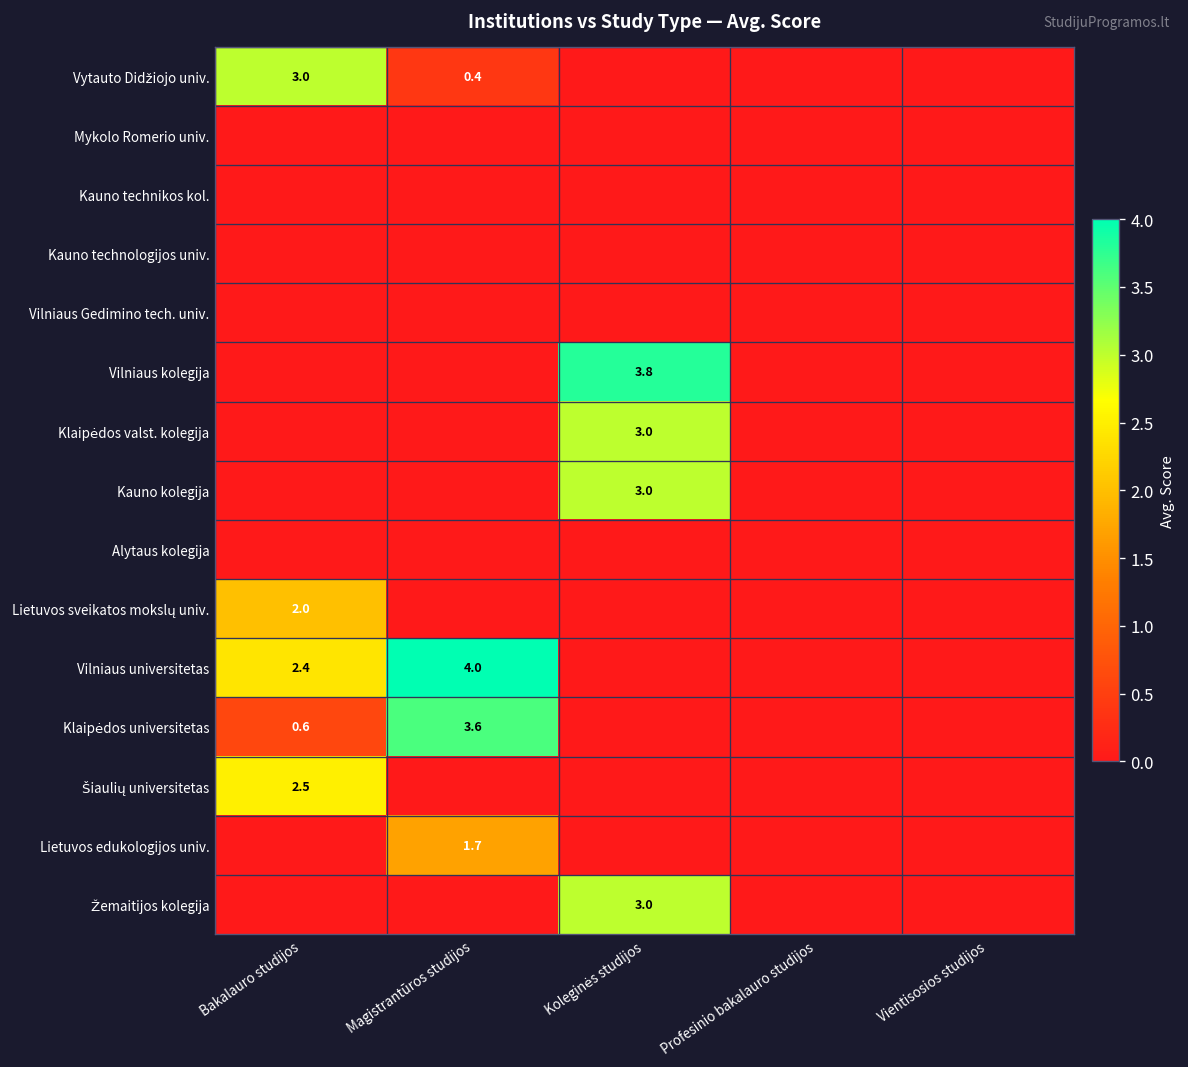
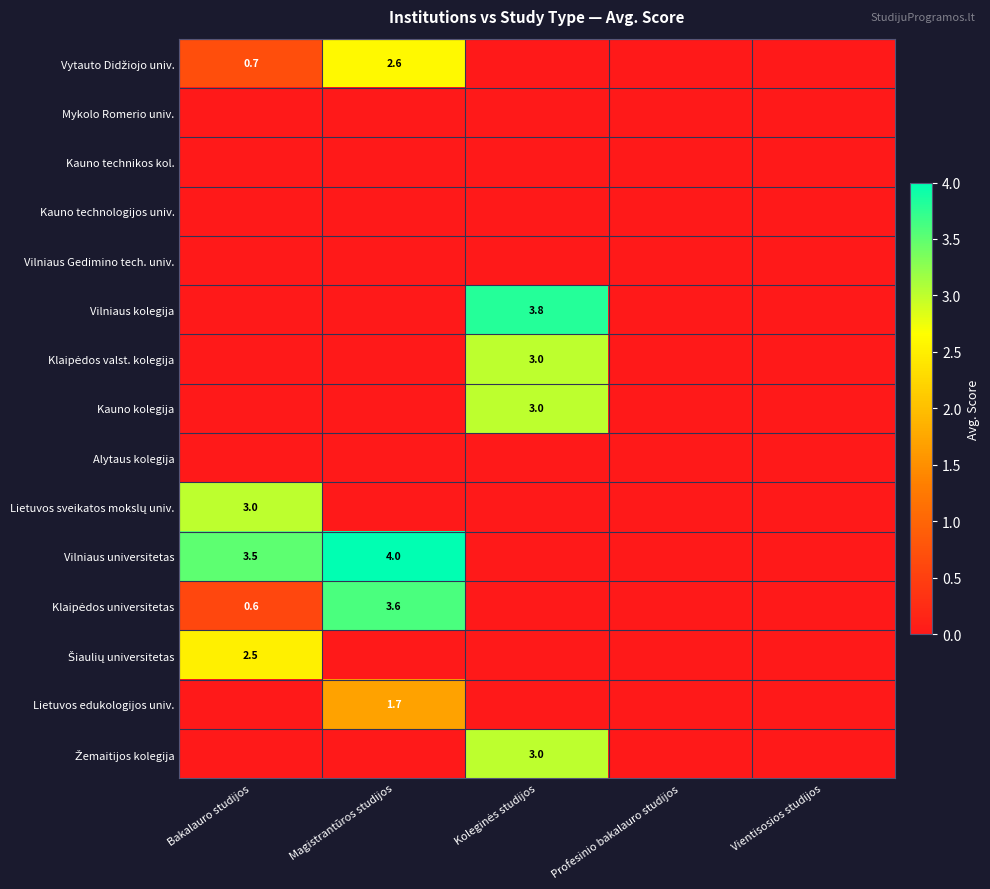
Vytauto Didžiojo univ., Bakalauro studijos: 3.0 -> 0.7
Vytauto Didžiojo univ., Magistrantūros studijos: 0.4 -> 2.6
Lietuvos sveikatos mokslų univ., Bakalauro studijos: 2.0 -> 3.0
Vilniaus universitetas, Bakalauro studijos: 2.4 -> 3.5
